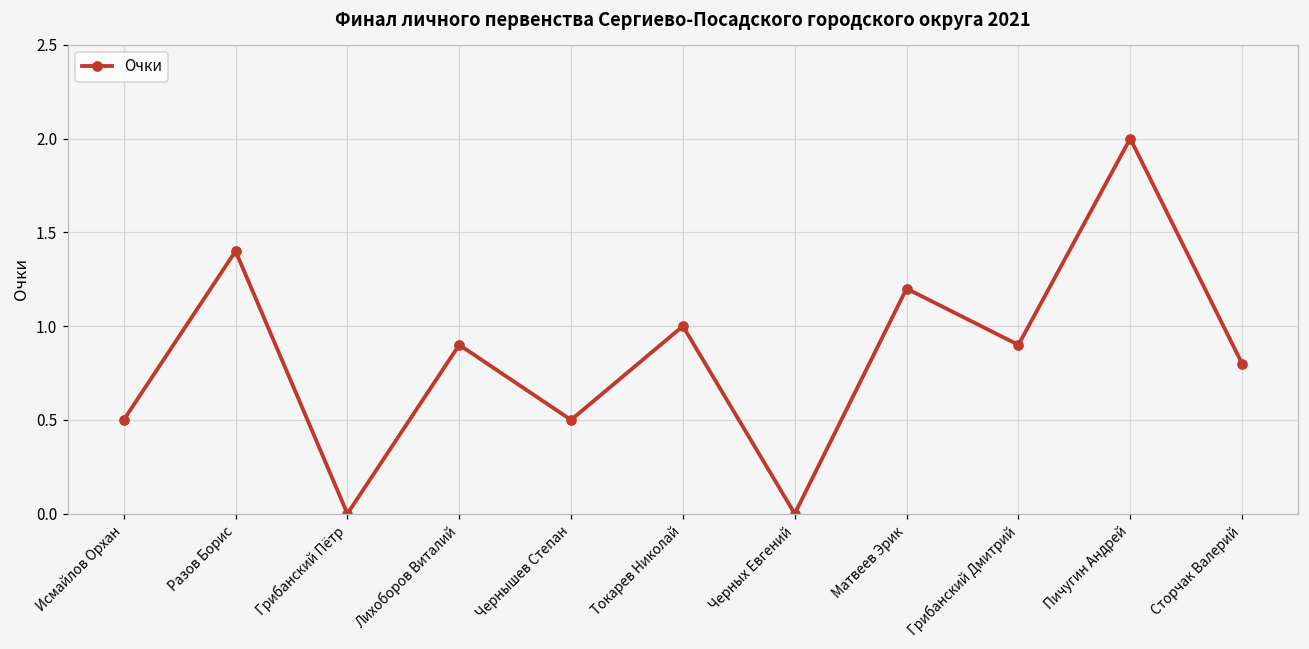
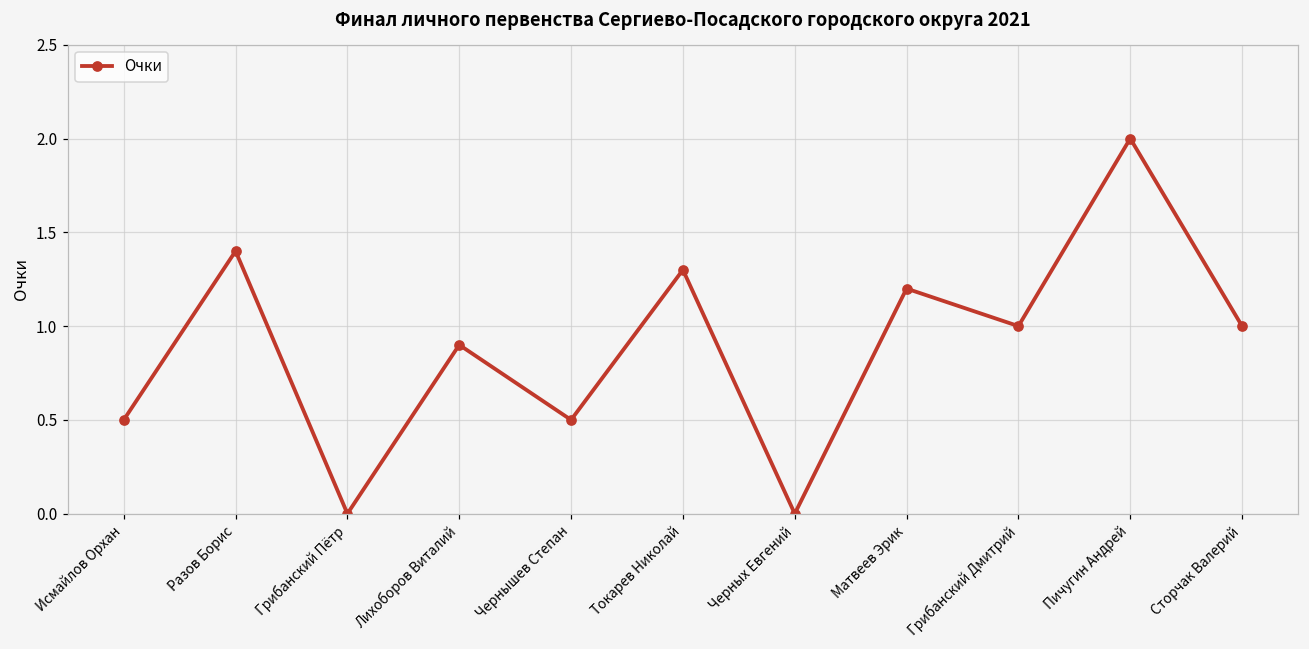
Токарев Николай: 1.0 -> 1.3
Грибанский Дмитрий: 0.9 -> 1.0
Сторчак Валерий: 0.8 -> 1.0
